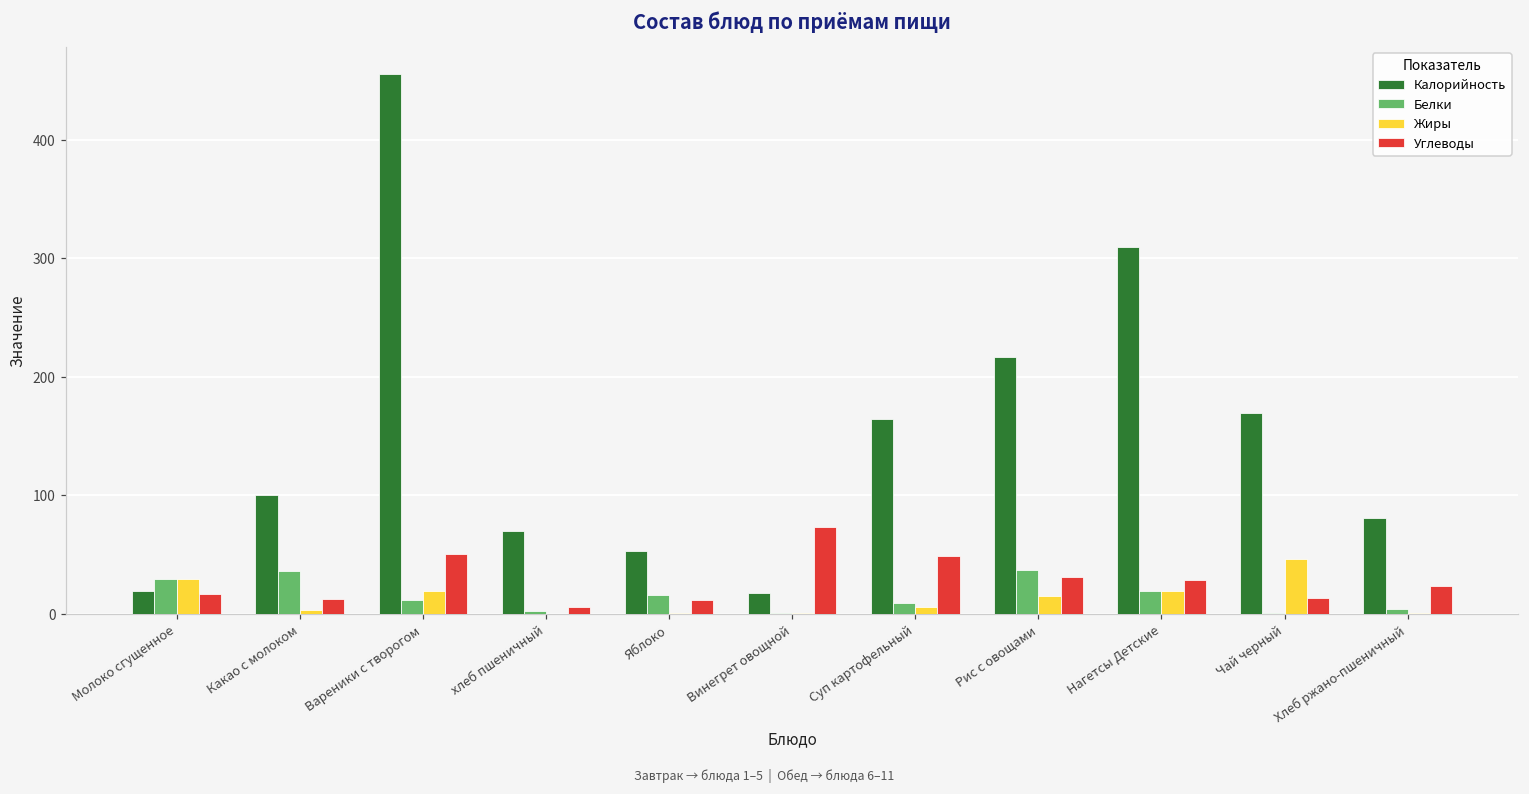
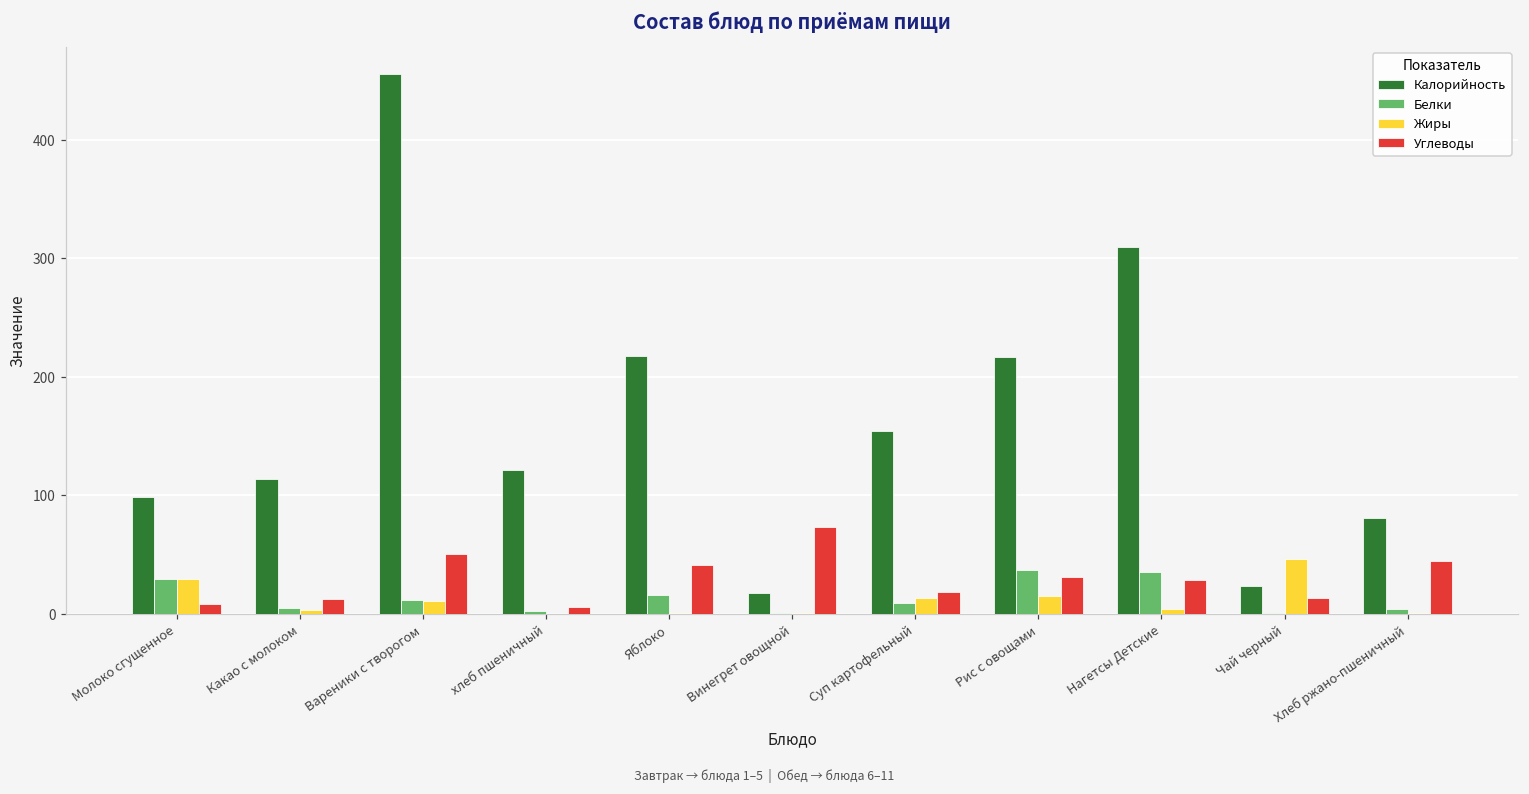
Калорийность, Молоко сгущенное: 19 -> 98
Углеводы, Молоко сгущенное: 17 -> 9
Калорийность, Какао с молоком: 100 -> 114
Белки, Какао с молоком: 37 -> 5
Жиры, Вареники с творогом: 19 -> 11
Калорийность, хлеб пшеничный: 70 -> 122
Калорийность, Яблоко: 53 -> 218
Углеводы, Яблоко: 12 -> 41
Калорийность, Суп картофельный: 165 -> 154
Жиры, Суп картофельный: 6 -> 14
Углеводы, Суп картофельный: 49 -> 19
Белки, Нагетсы Детские: 20 -> 36
Жиры, Нагетсы Детские: 19 -> 4
Калорийность, Чай черный: 170 -> 24
Углеводы, Хлеб ржано-пшеничный: 24 -> 45
